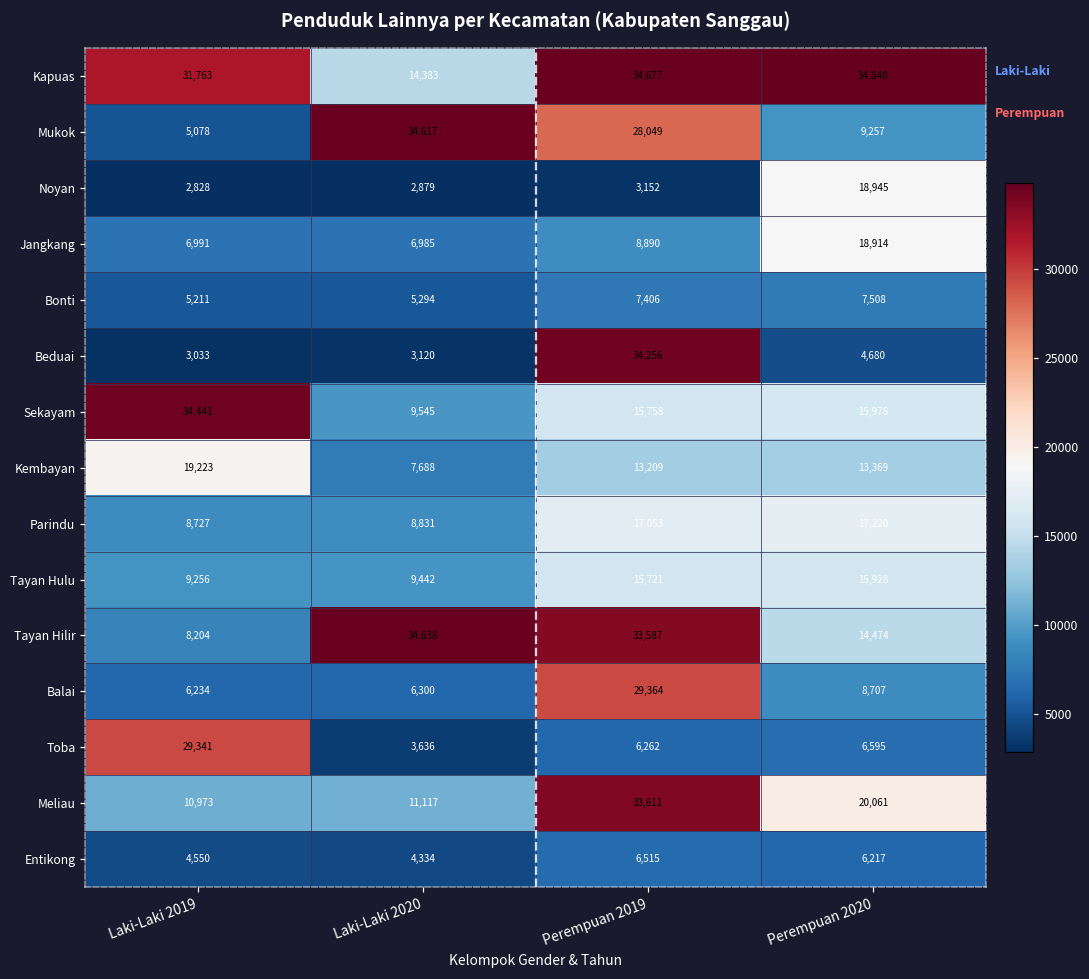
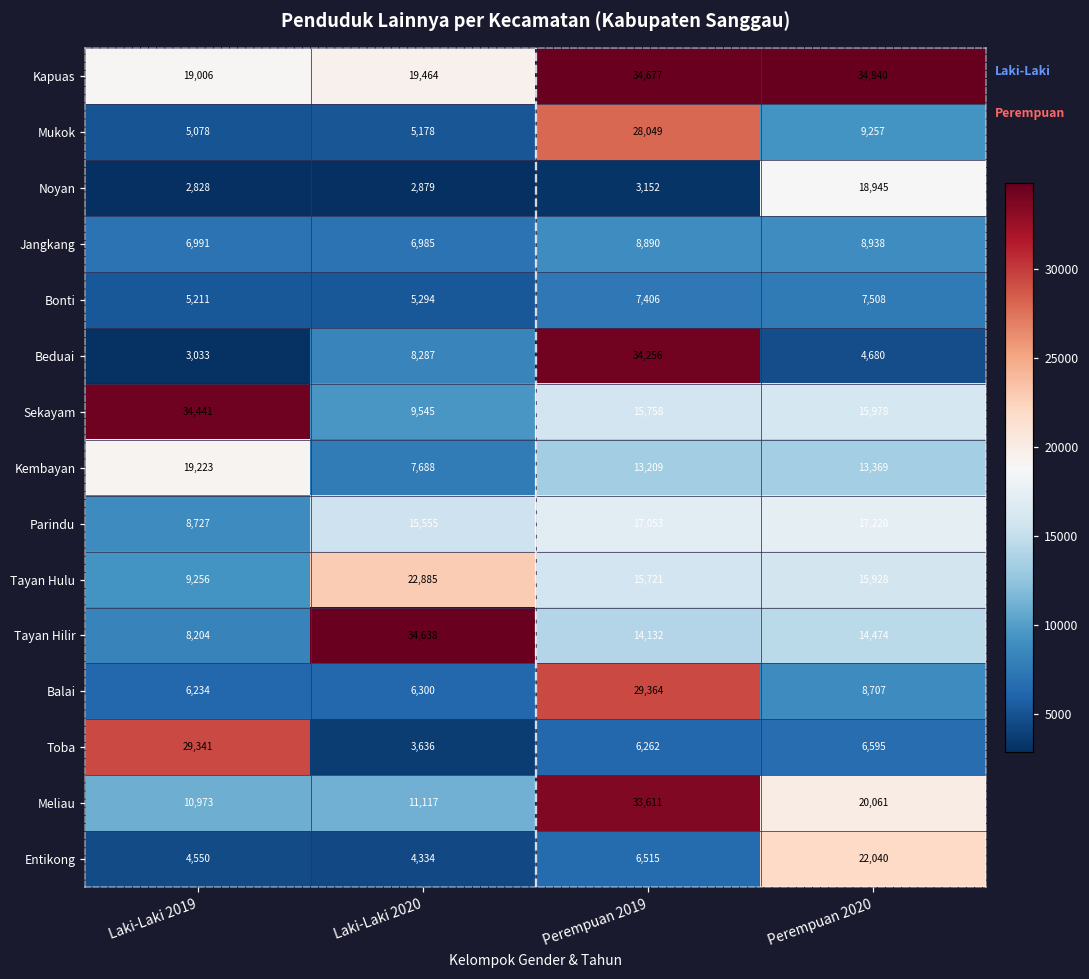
Kapuas, Laki-Laki 2019: 31,763 -> 19,006
Kapuas, Laki-Laki 2020: 14,383 -> 19,464
Mukok, Laki-Laki 2020: 34,617 -> 5,178
Jangkang, Perempuan 2020: 18,914 -> 8,938
Beduai, Laki-Laki 2020: 3,120 -> 8,287
Parindu, Laki-Laki 2020: 8,831 -> 15,555
Tayan Hulu, Laki-Laki 2020: 9,442 -> 22,885
Tayan Hilir, Perempuan 2019: 33,587 -> 14,132
Entikong, Perempuan 2020: 6,217 -> 22,040
